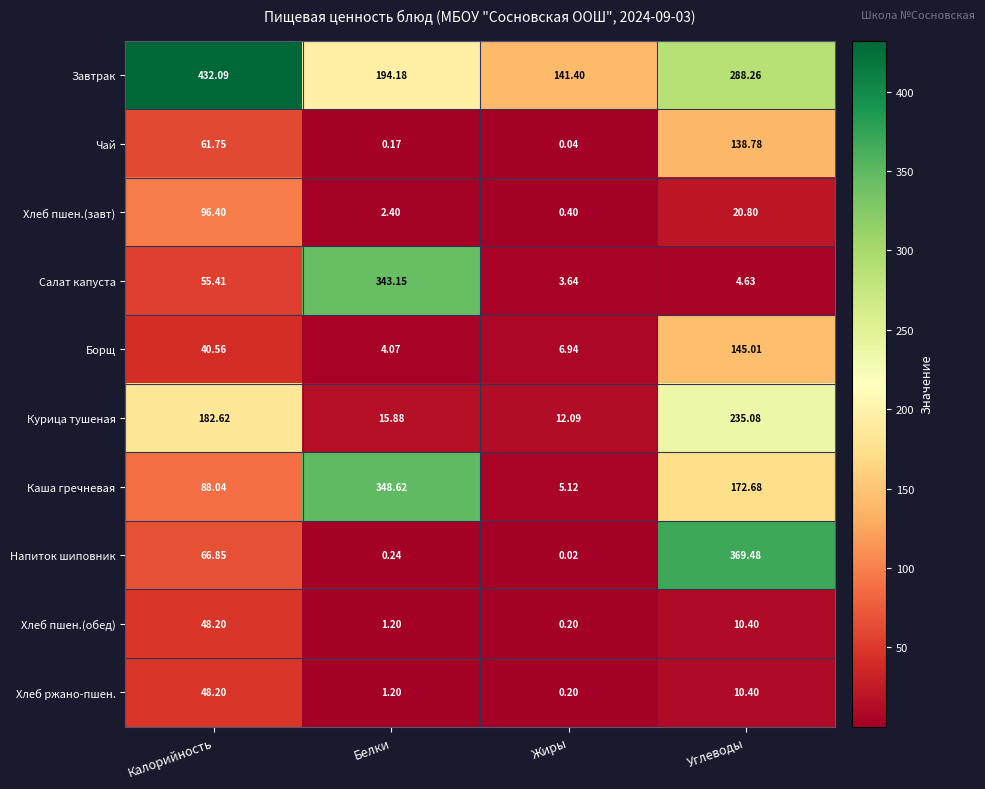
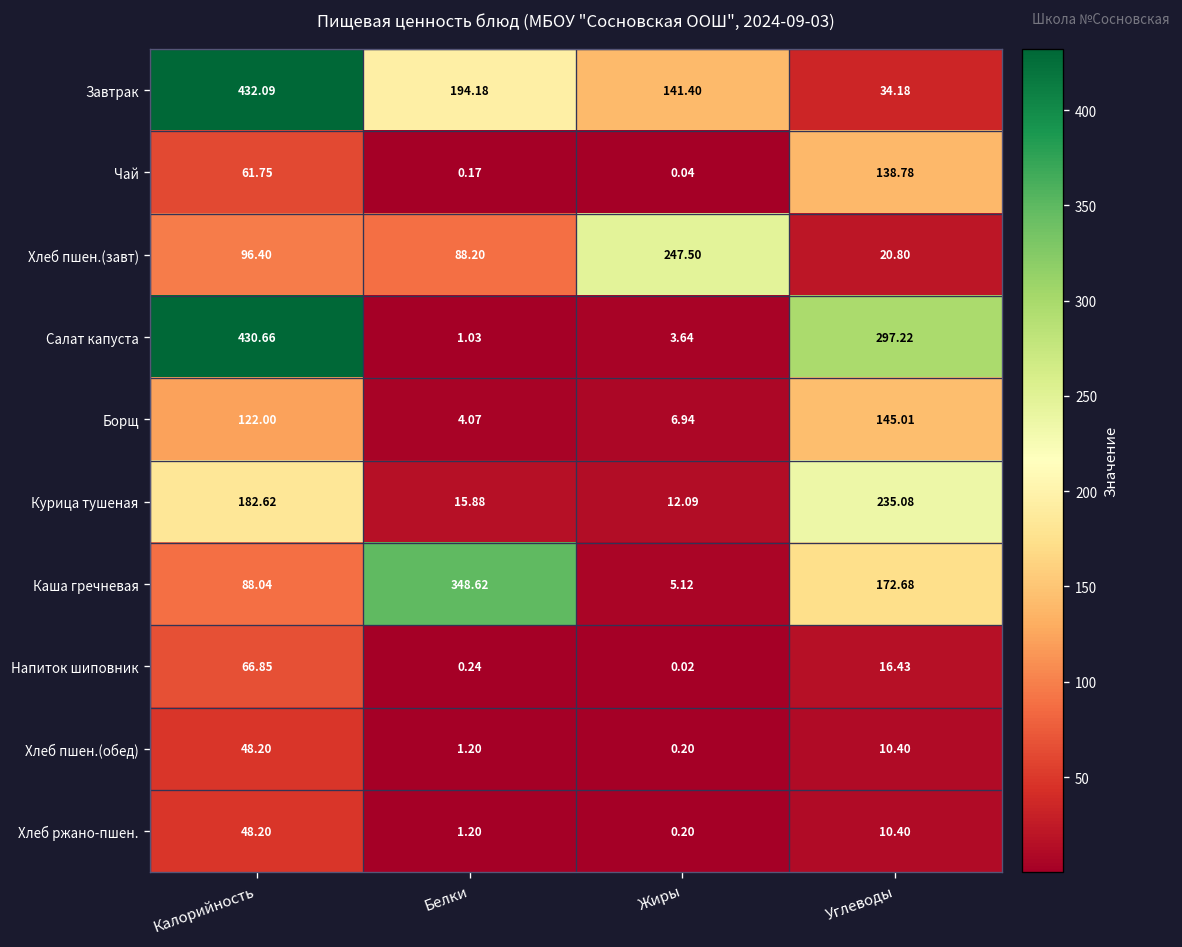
Завтрак, Углеводы: 288.26 -> 34.18
Хлеб пшен.(завт), Белки: 2.40 -> 88.20
Хлеб пшен.(завт), Жиры: 0.40 -> 247.50
Салат капуста, Калорийность: 55.41 -> 430.66
Салат капуста, Белки: 343.15 -> 1.03
Салат капуста, Углеводы: 4.63 -> 297.22
Борщ, Калорийность: 40.56 -> 122.00
Напиток шиповник, Углеводы: 369.48 -> 16.43
